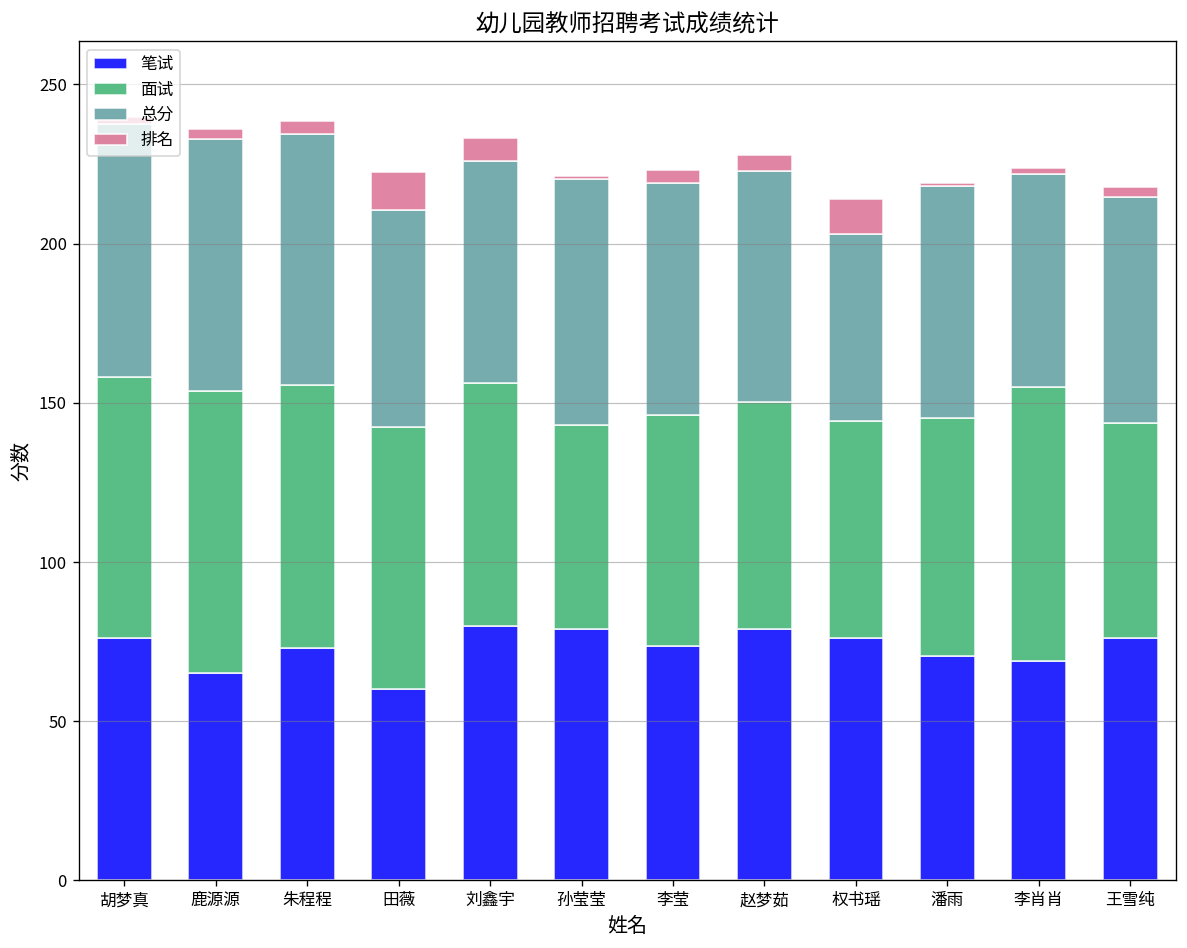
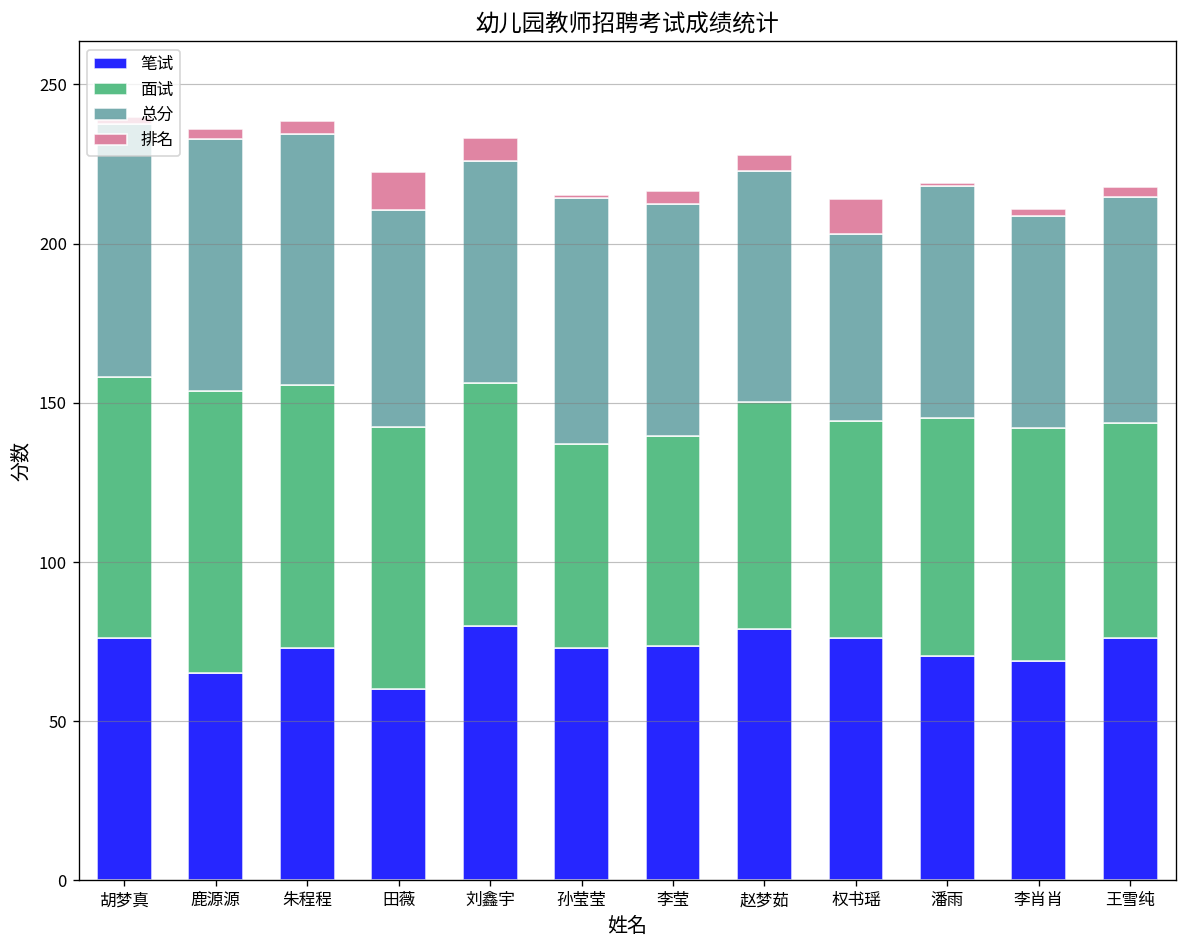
笔试, 孙莹莹: 79 -> 73
面试, 李莹: 73 -> 66
面试, 李肖肖: 86 -> 73
